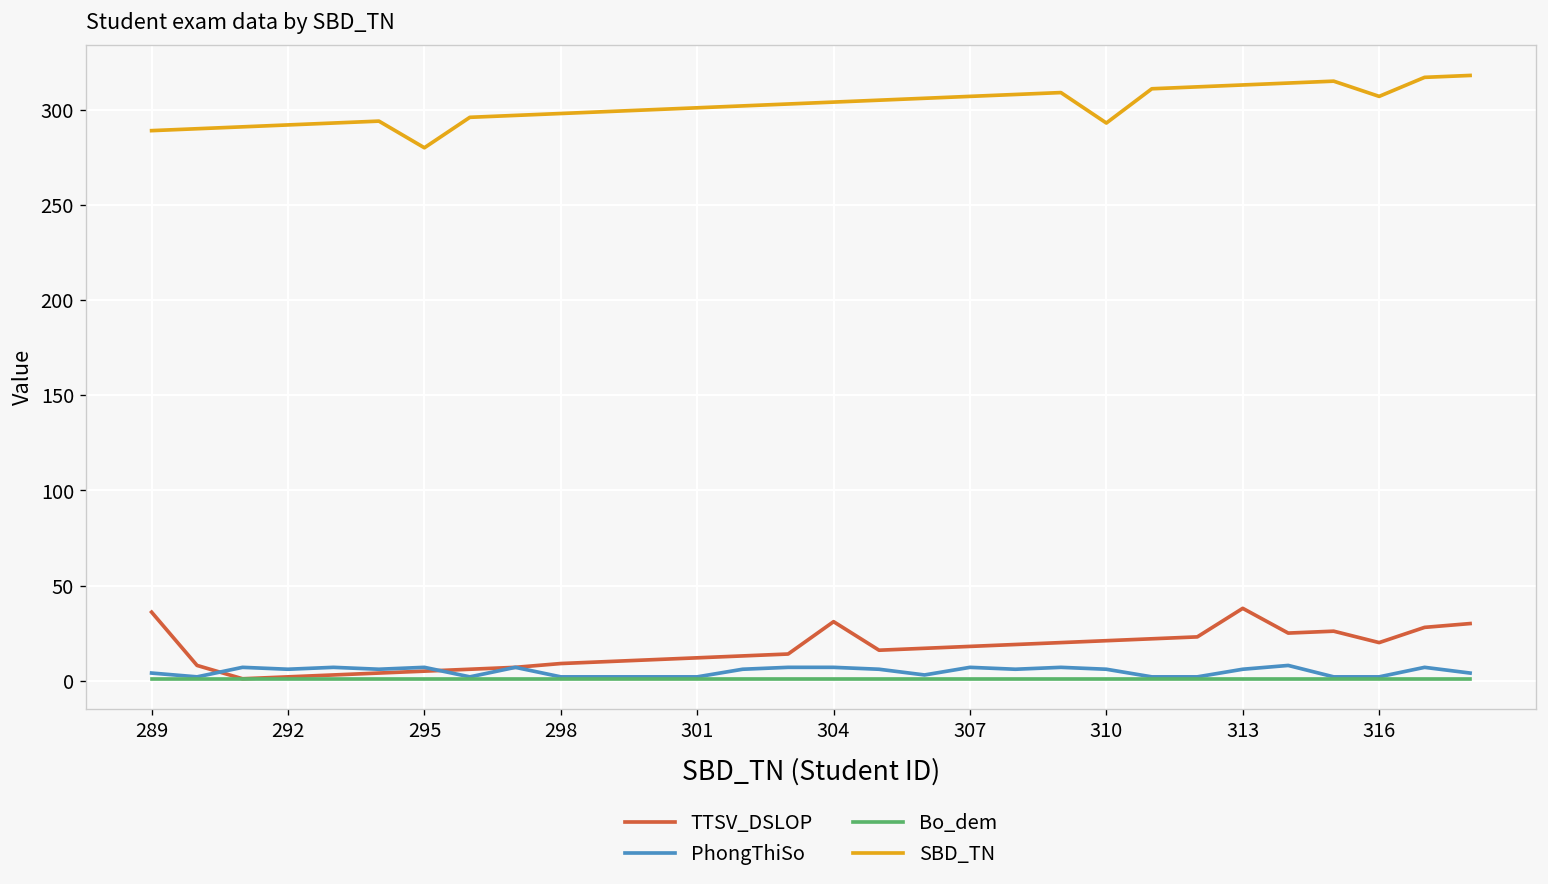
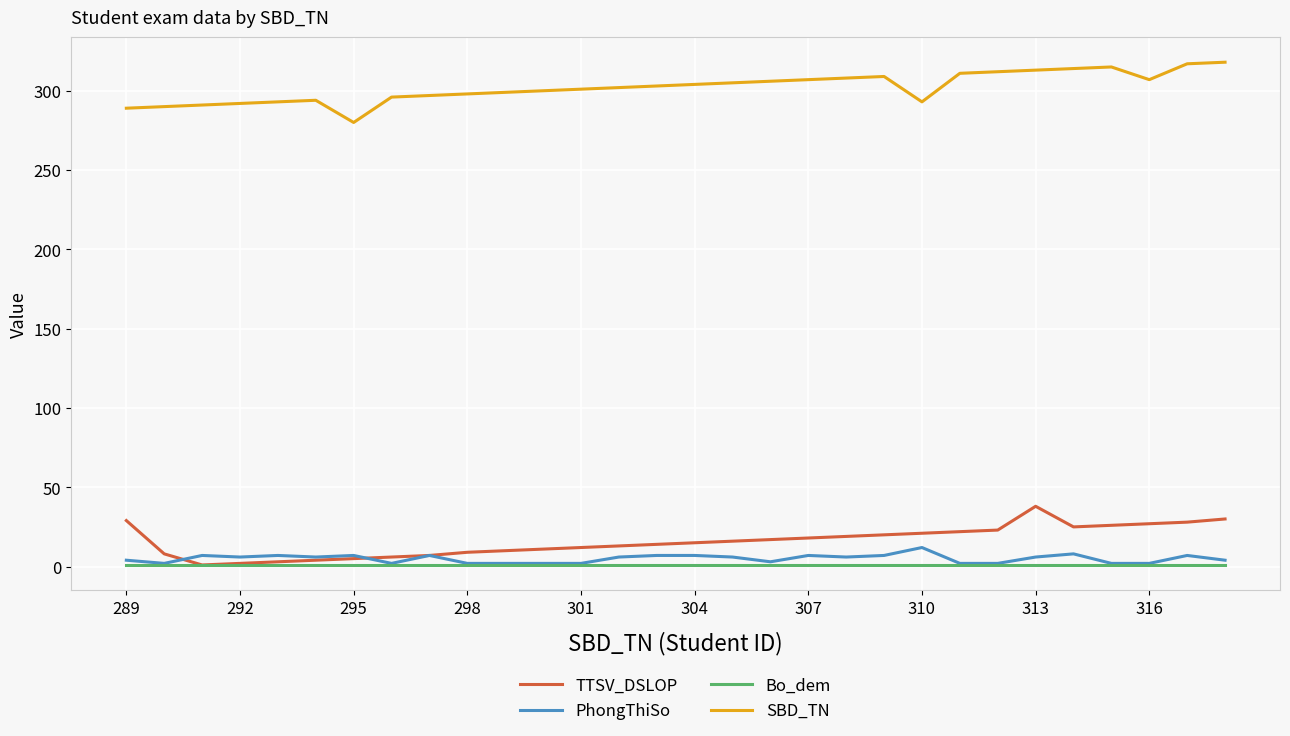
TTSV_DSLOP, 289: 36 -> 29
TTSV_DSLOP, 304: 31 -> 15
PhongThiSo, 310: 6 -> 12
TTSV_DSLOP, 316: 20 -> 27
